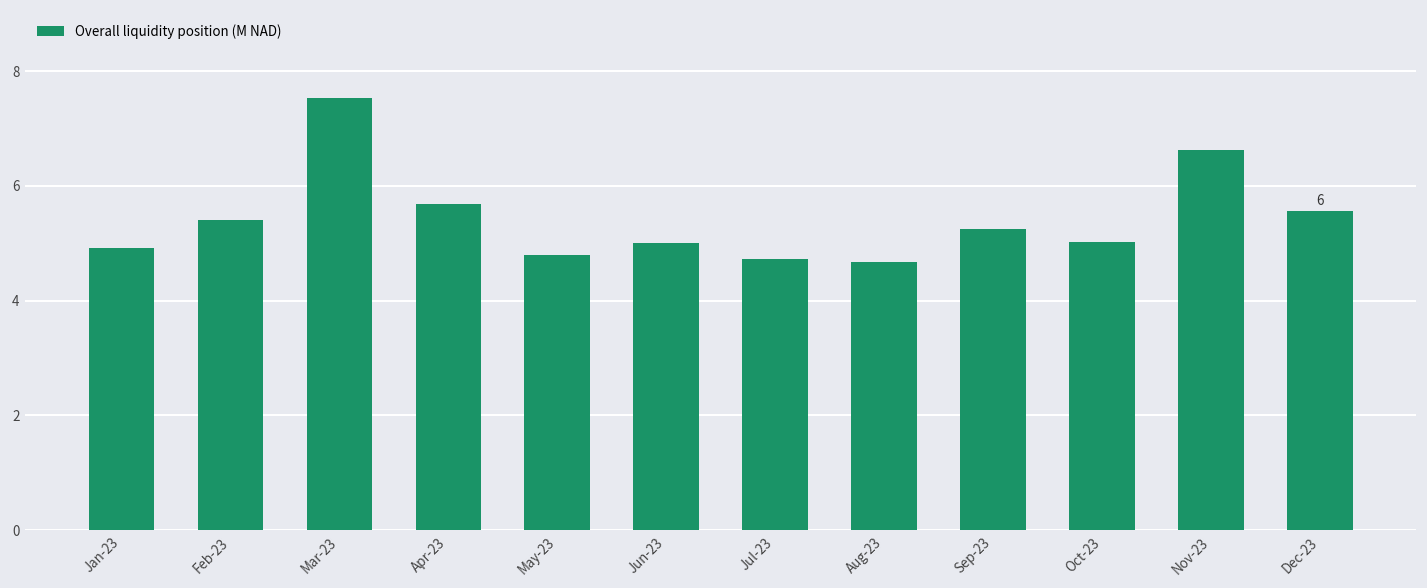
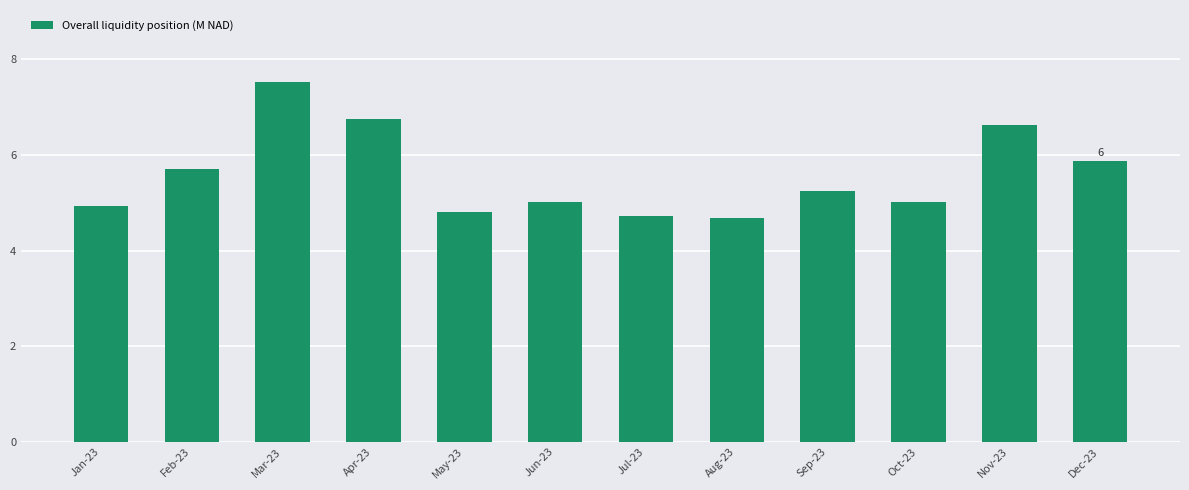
Feb-23: 5.4 -> 5.7
Apr-23: 5.7 -> 6.8
Dec-23: 5.6 -> 5.9
